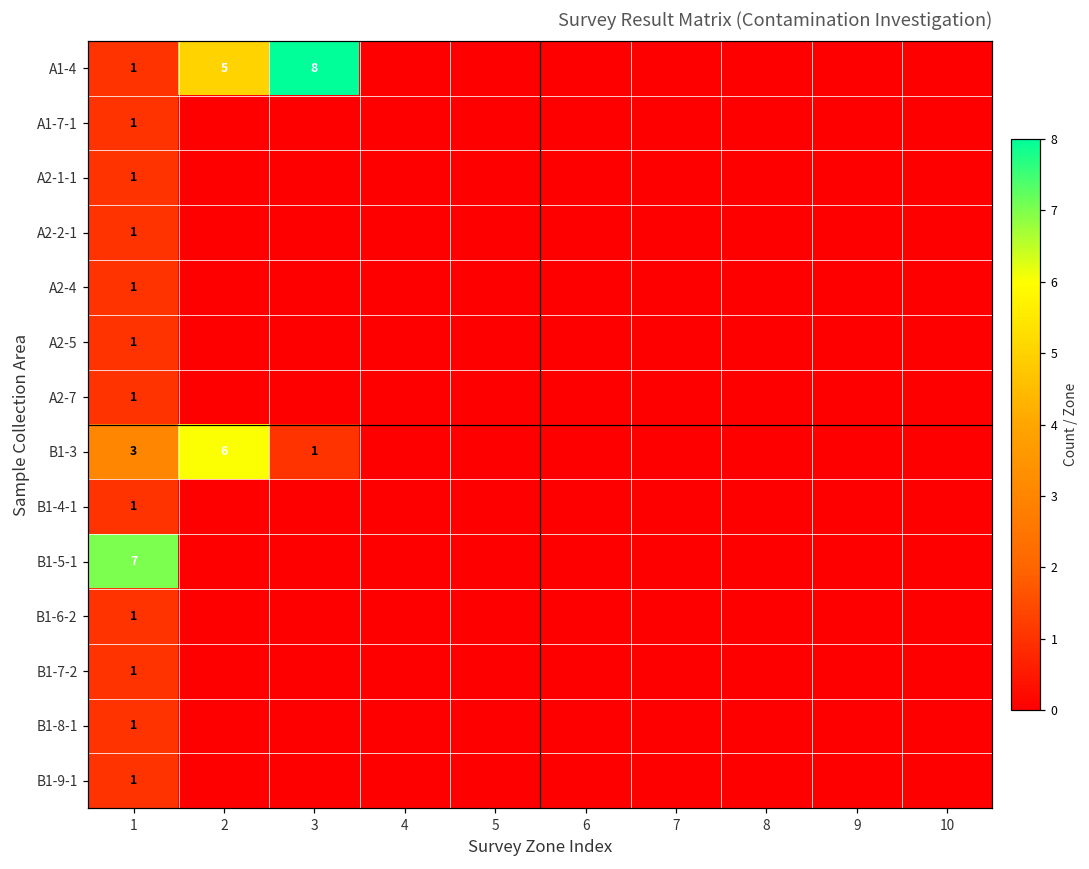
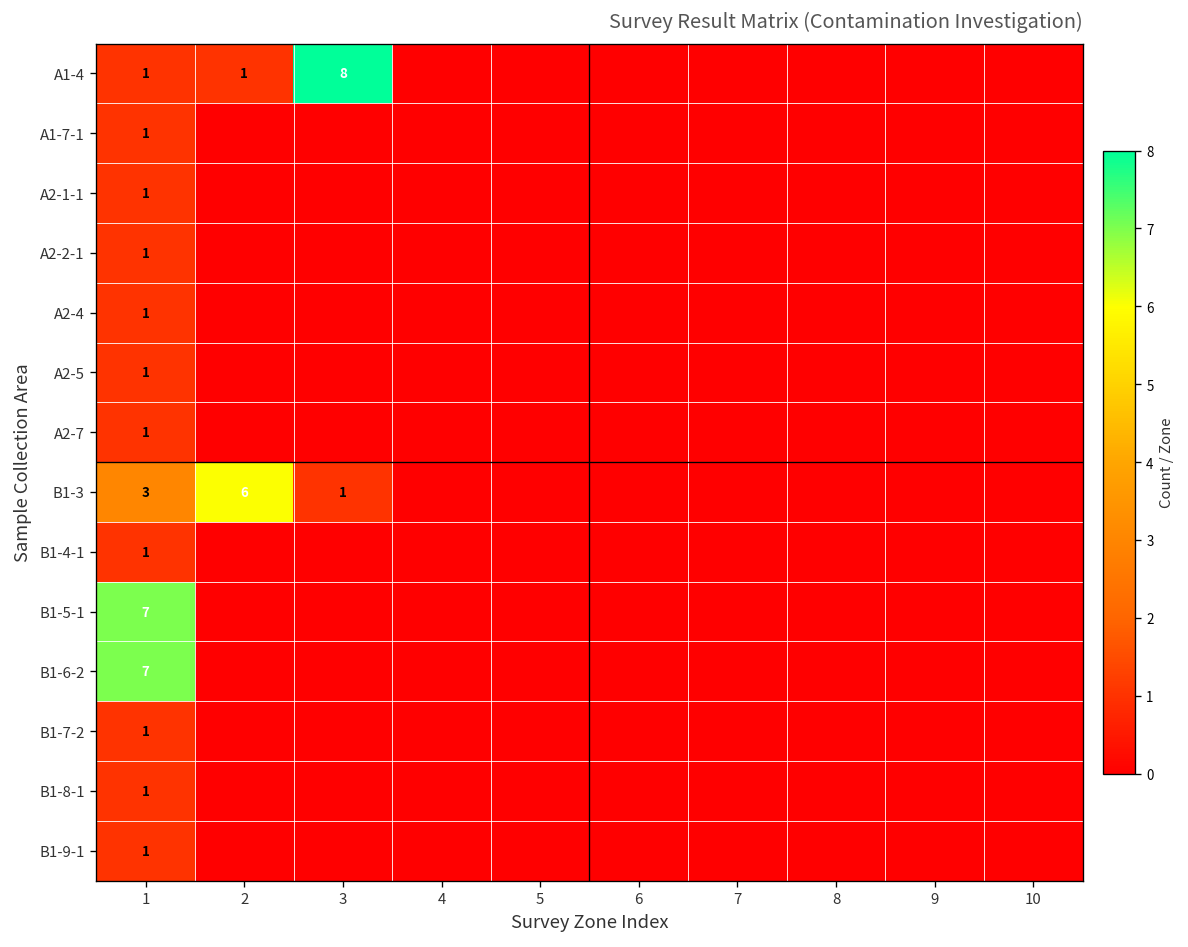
A1-4, 2: 5 -> 1
B1-6-2, 1: 1 -> 7
